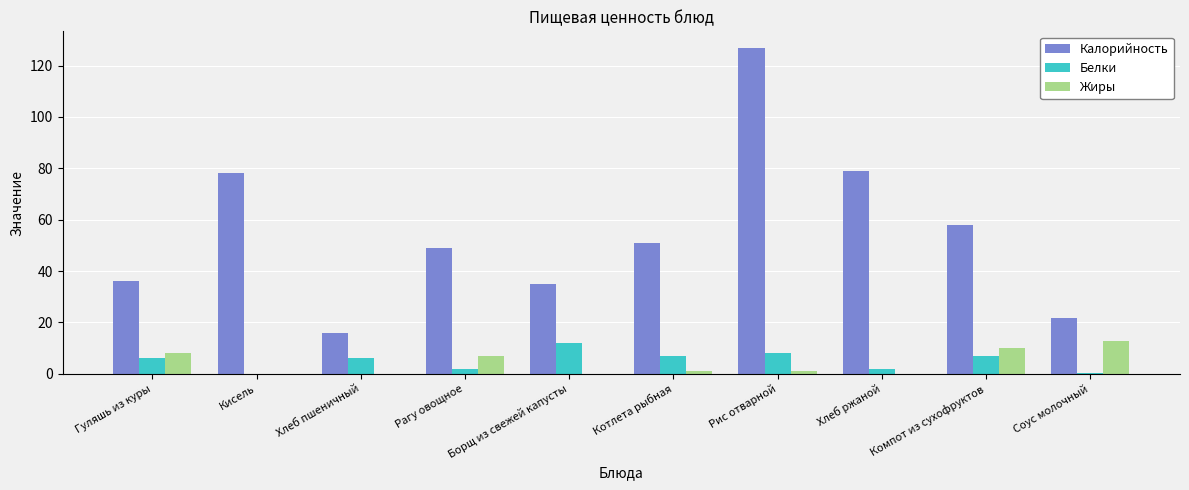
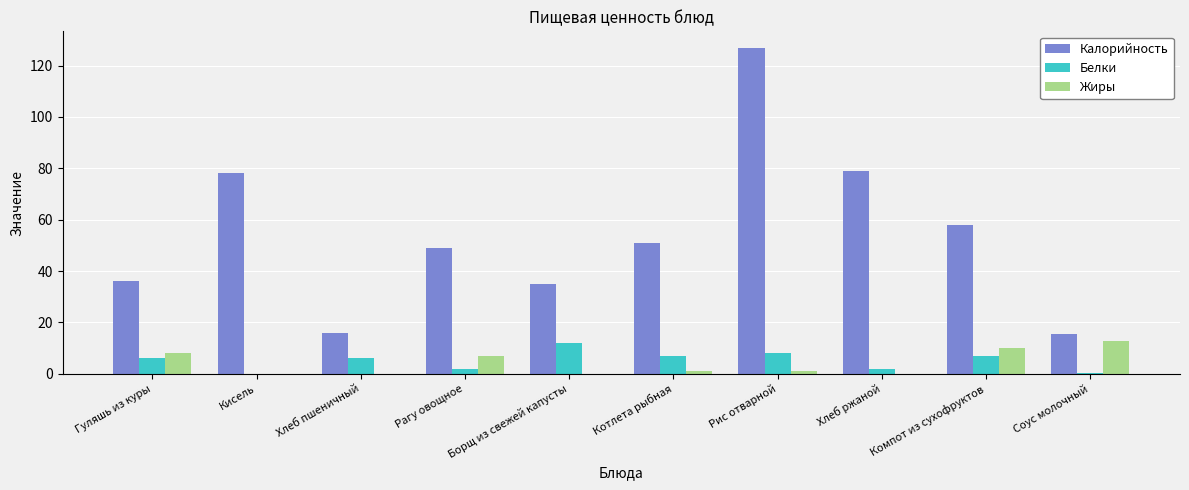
Калорийность, Соус молочный: 22 -> 15
